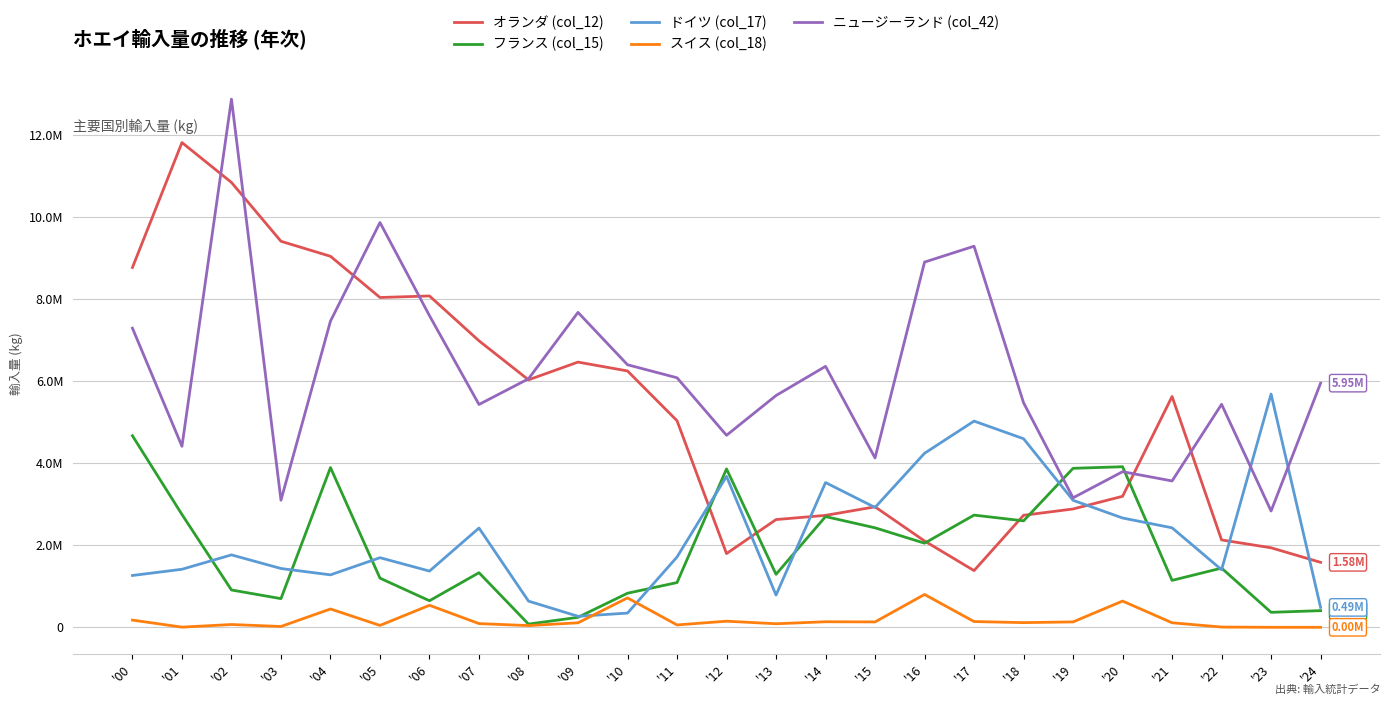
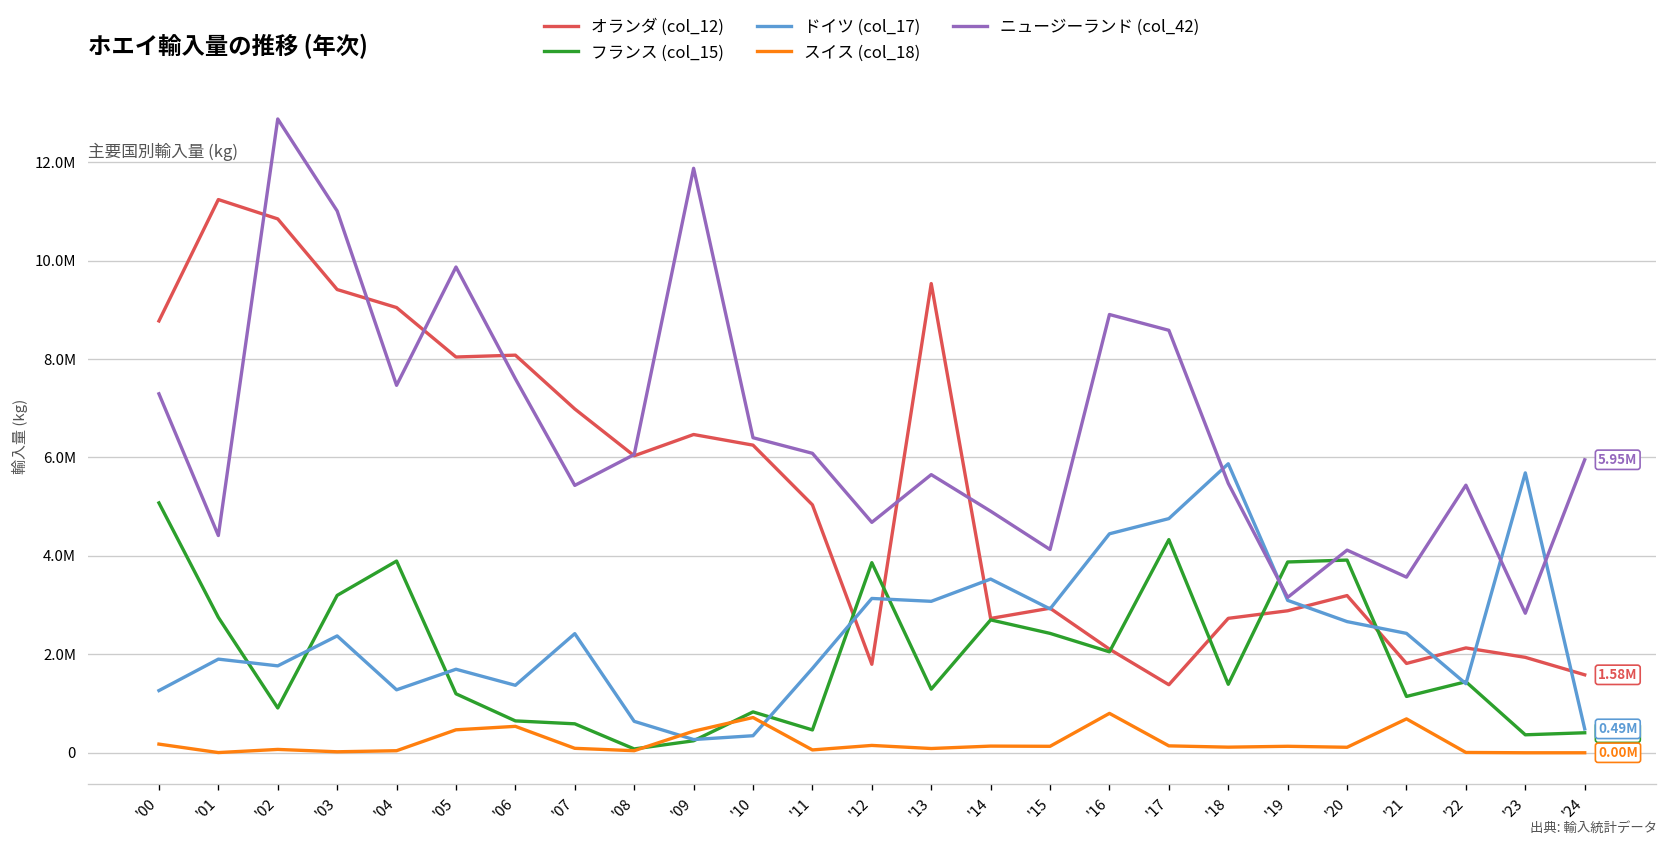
フランス (col_15), '00: 4700000 -> 5100000
オランダ (col_12), '01: 11800000 -> 11200000
ドイツ (col_17), '01: 1400000 -> 1900000
フランス (col_15), '03: 700000 -> 3200000
ドイツ (col_17), '03: 1400000 -> 2400000
ニュージーランド (col_42), '03: 3100000 -> 11000000
スイス (col_18), '04: 400000 -> 0
スイス (col_18), '05: 0 -> 500000
フランス (col_15), '07: 1300000 -> 600000
スイス (col_18), '09: 100000 -> 400000
ニュージーランド (col_42), '09: 7700000 -> 11900000
フランス (col_15), '11: 1100000 -> 500000
ドイツ (col_17), '12: 3700000 -> 3100000
オランダ (col_12), '13: 2600000 -> 9500000
ドイツ (col_17), '13: 800000 -> 3100000
ニュージーランド (col_42), '14: 6400000 -> 4900000
ドイツ (col_17), '16: 4200000 -> 4400000
フランス (col_15), '17: 2700000 -> 4300000
ドイツ (col_17), '17: 5000000 -> 4800000
ニュージーランド (col_42), '17: 9300000 -> 8600000
フランス (col_15), '18: 2600000 -> 1400000
ドイツ (col_17), '18: 4600000 -> 5900000
スイス (col_18), '20: 600000 -> 100000
ニュージーランド (col_42), '20: 3800000 -> 4100000
オランダ (col_12), '21: 5600000 -> 1800000
スイス (col_18), '21: 100000 -> 700000
